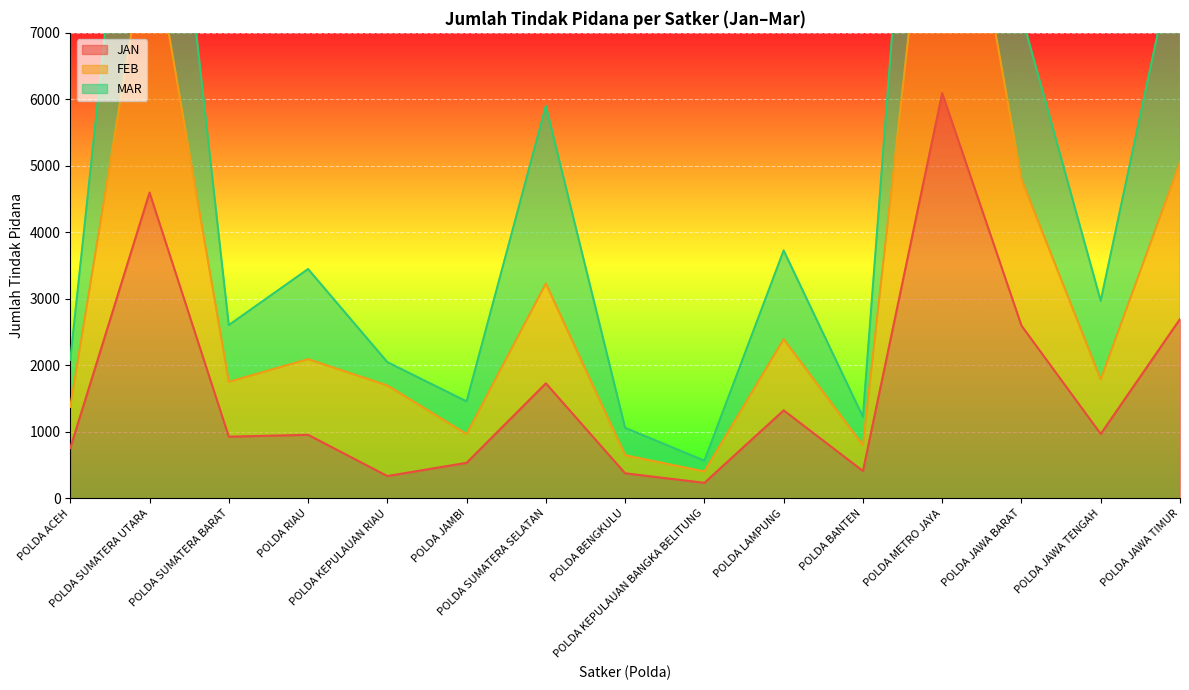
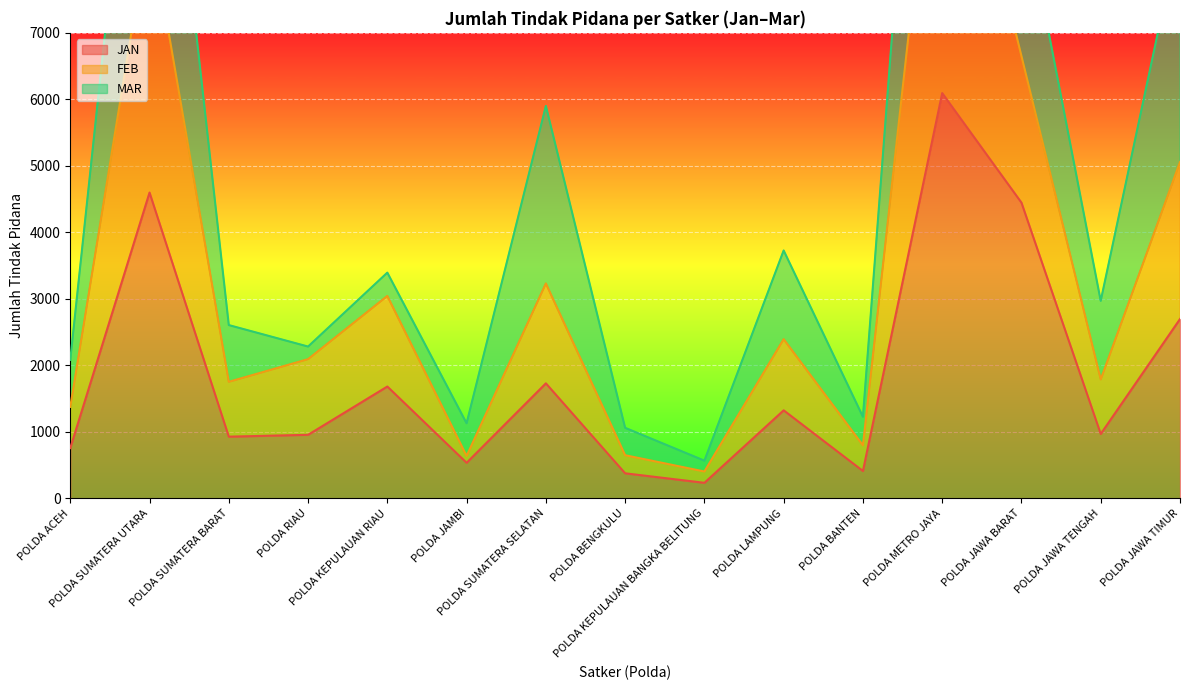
MAR, POLDA RIAU: 1400 -> 200
JAN, POLDA KEPULAUAN RIAU: 300 -> 1700
FEB, POLDA JAMBI: 400 -> 100
JAN, POLDA JAWA BARAT: 2600 -> 4400
